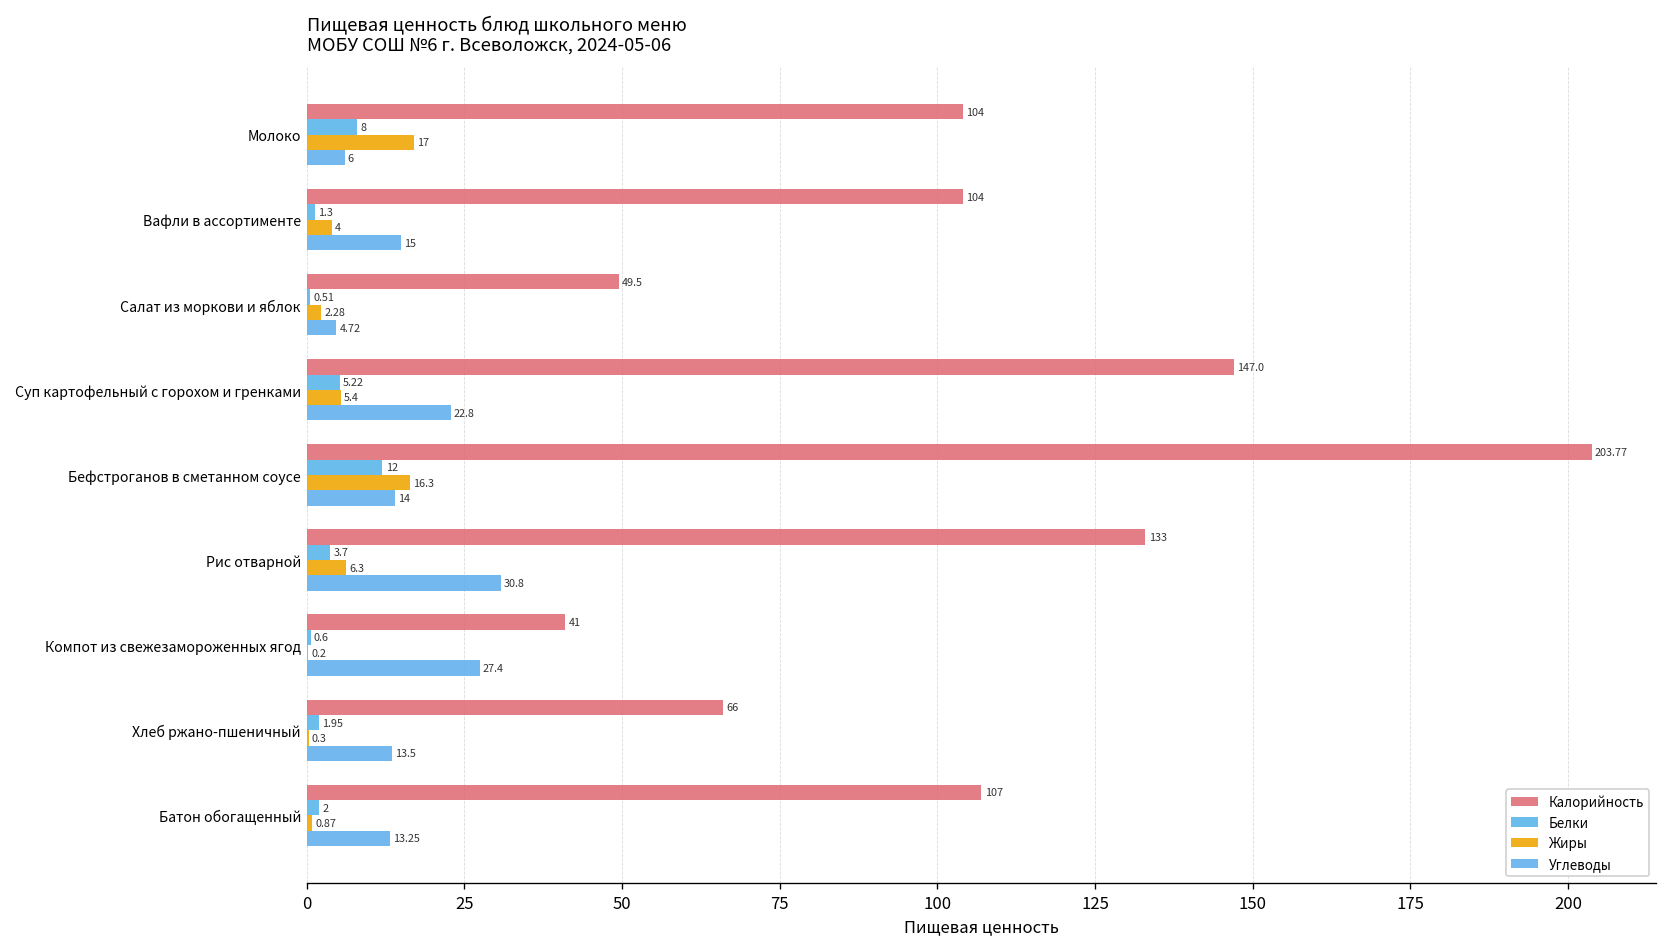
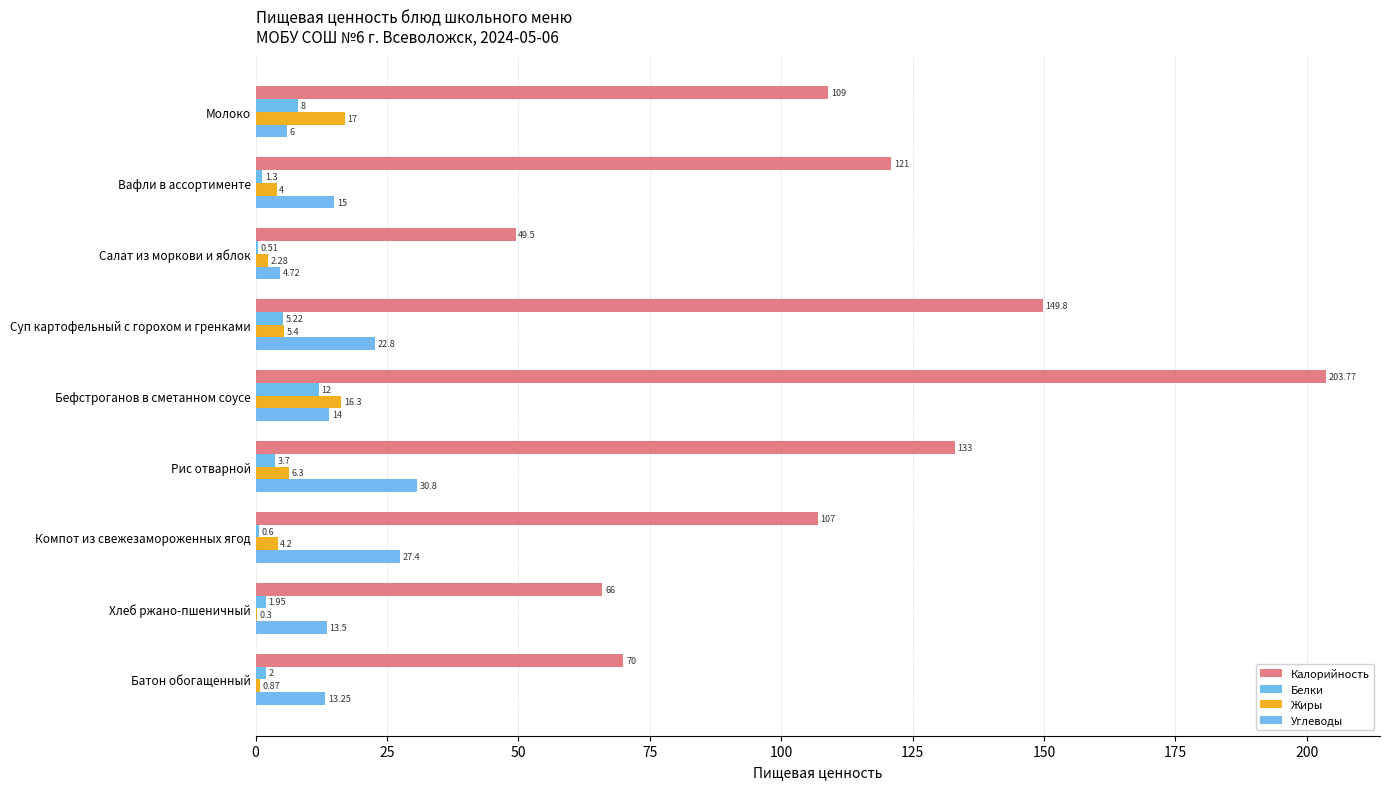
Калорийность, Молоко: 104 -> 109
Калорийность, Вафли в ассортименте: 104 -> 121
Калорийность, Суп картофельный с горохом и гренками: 147.0 -> 149.8
Калорийность, Компот из свежезамороженных ягод: 41 -> 107
Жиры, Компот из свежезамороженных ягод: 0.2 -> 4.2
Калорийность, Батон обогащенный: 107 -> 70
